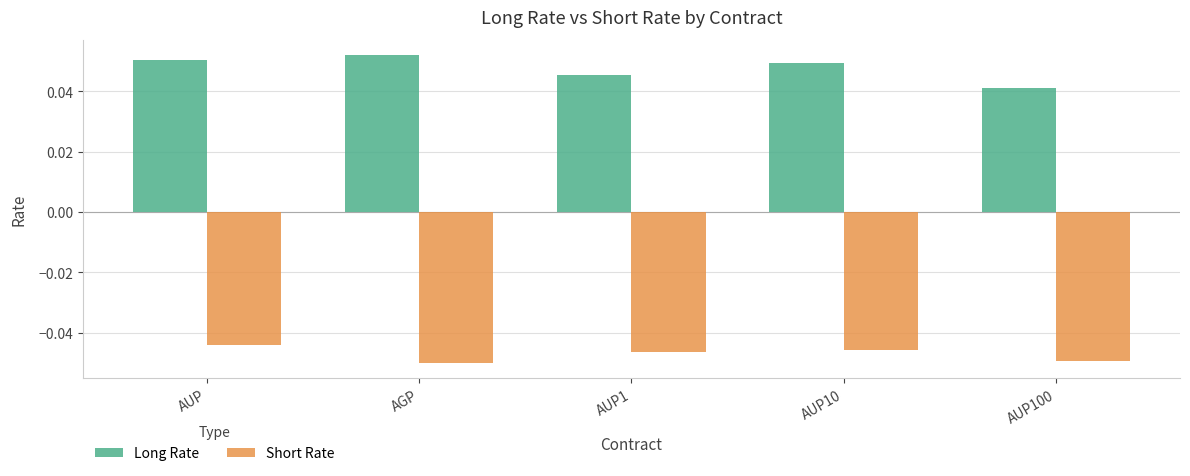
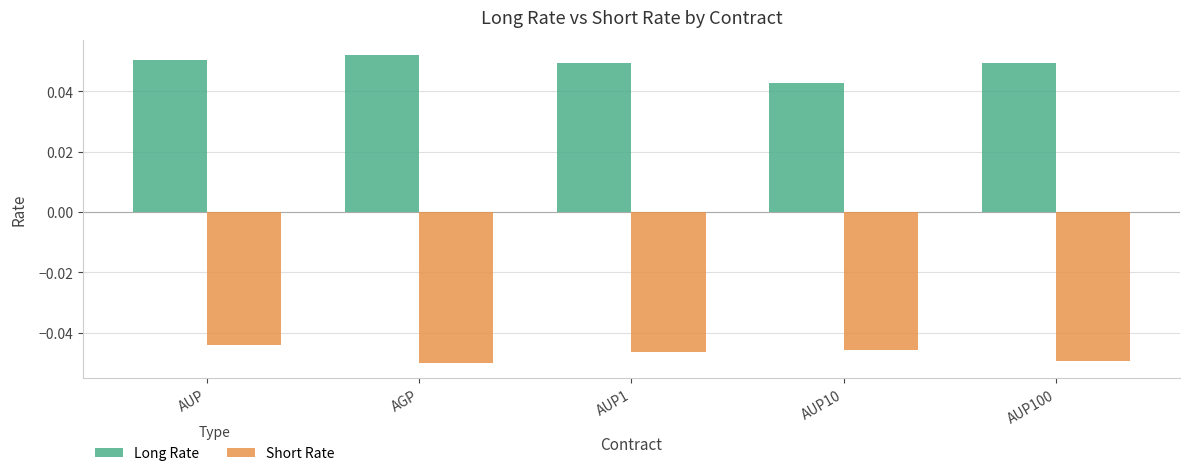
Long Rate, AUP1: 0.046 -> 0.049
Long Rate, AUP10: 0.049 -> 0.043
Long Rate, AUP100: 0.041 -> 0.049
